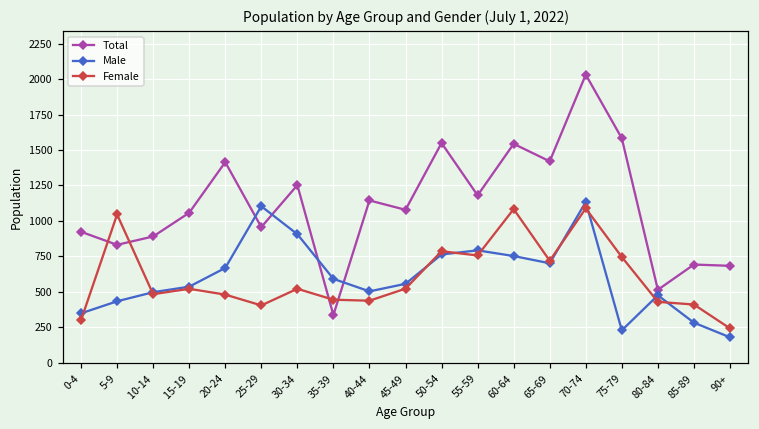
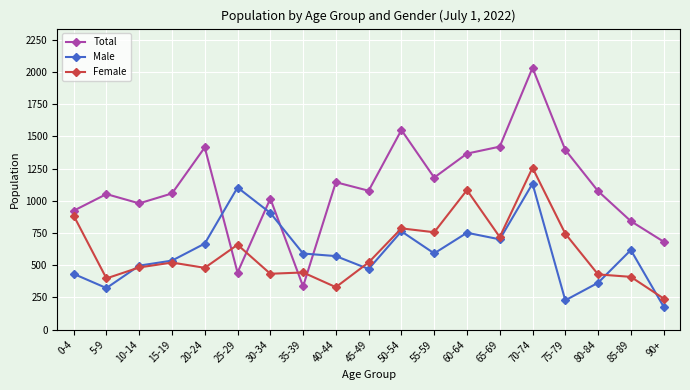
Male, 0-4: 350 -> 430
Female, 0-4: 300 -> 890
Total, 5-9: 830 -> 1050
Male, 5-9: 430 -> 320
Female, 5-9: 1050 -> 400
Total, 10-14: 890 -> 980
Total, 25-29: 960 -> 440
Female, 25-29: 400 -> 660
Total, 30-34: 1250 -> 1020
Female, 30-34: 520 -> 430
Male, 40-44: 500 -> 570
Female, 40-44: 440 -> 330
Male, 45-49: 560 -> 470
Male, 55-59: 790 -> 590
Total, 60-64: 1540 -> 1370
Female, 70-74: 1090 -> 1260
Total, 75-79: 1580 -> 1400
Total, 80-84: 510 -> 1080
Male, 80-84: 480 -> 360
Total, 85-89: 690 -> 840
Male, 85-89: 280 -> 620
